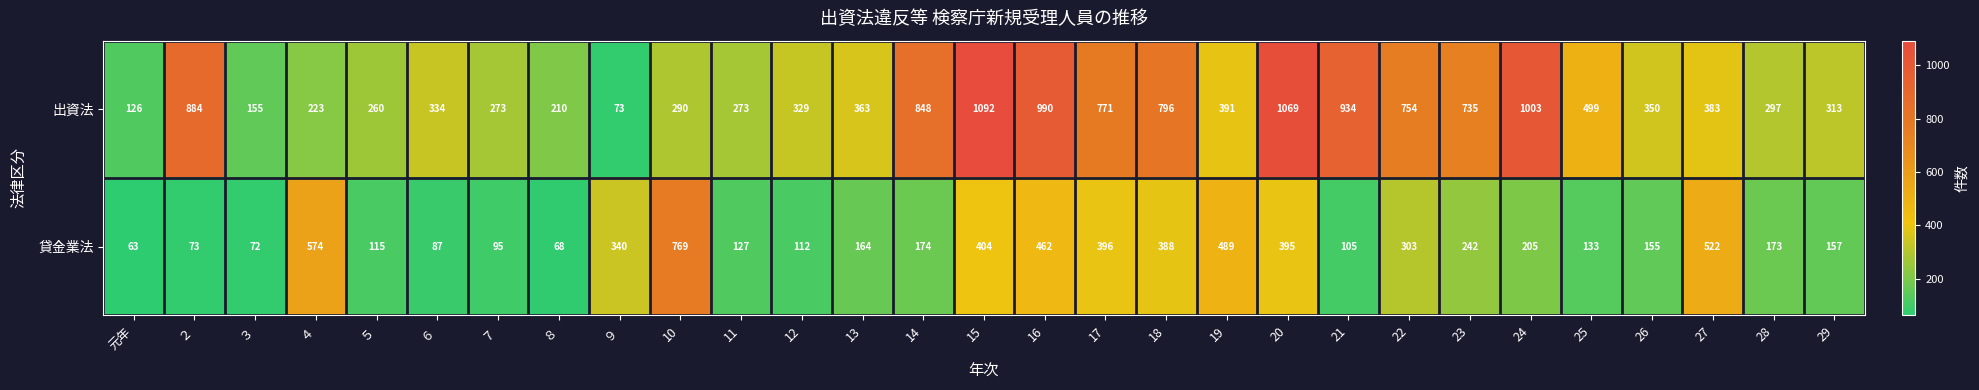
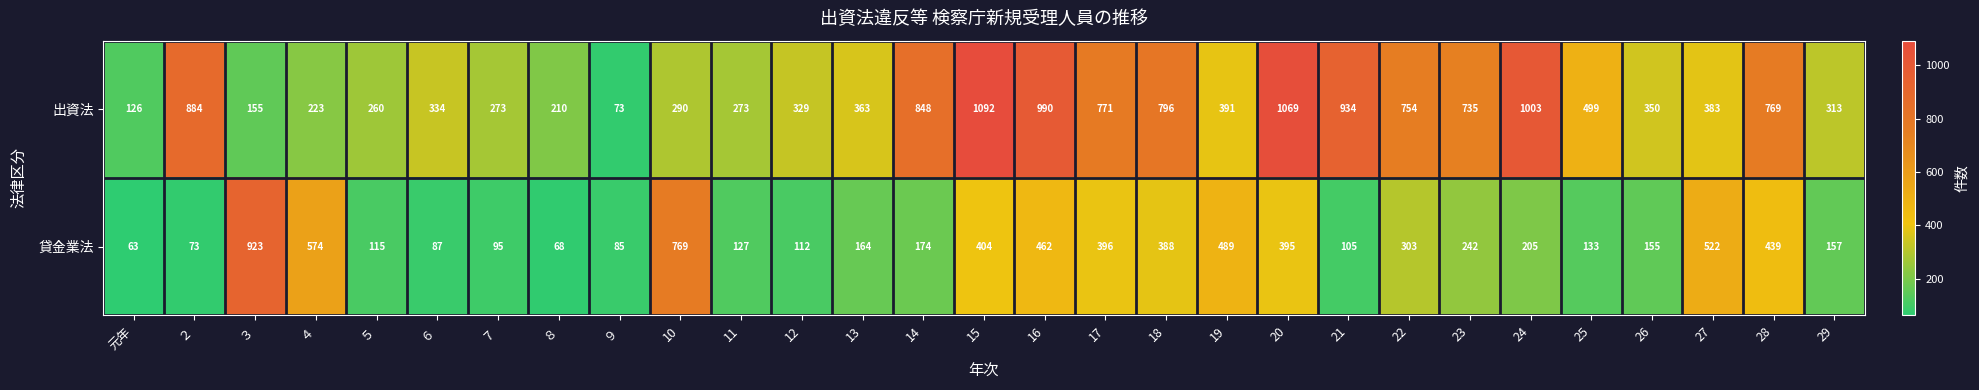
出資法, 28: 297 -> 769
貸金業法, ３: 72 -> 923
貸金業法, ９: 340 -> 85
貸金業法, 28: 173 -> 439
